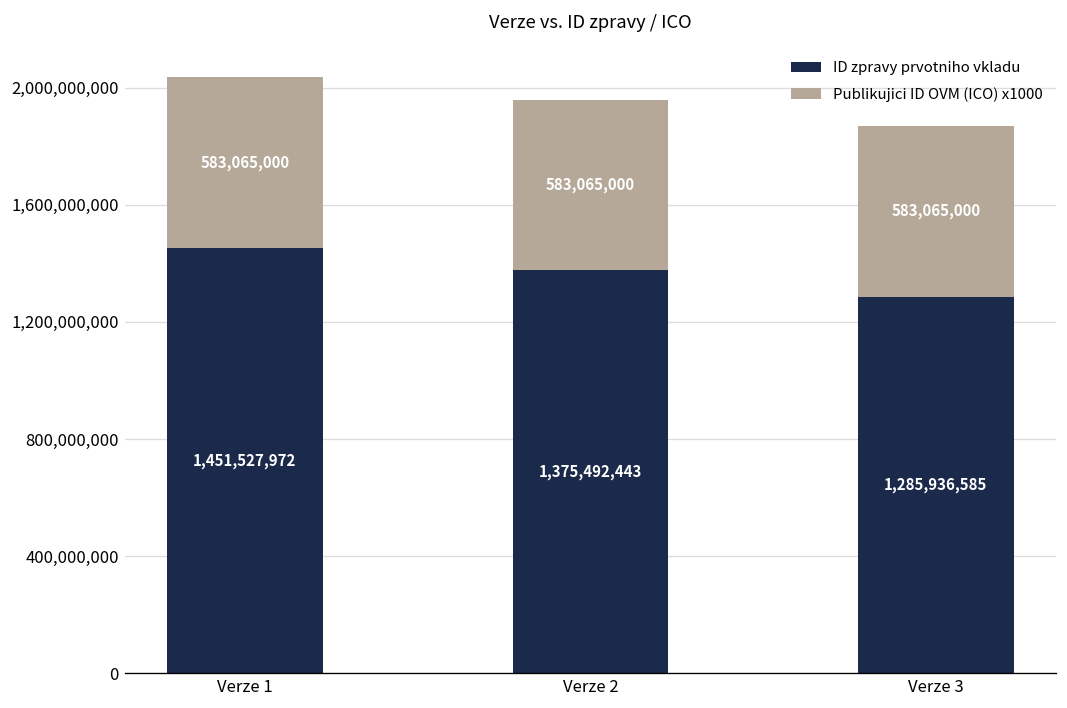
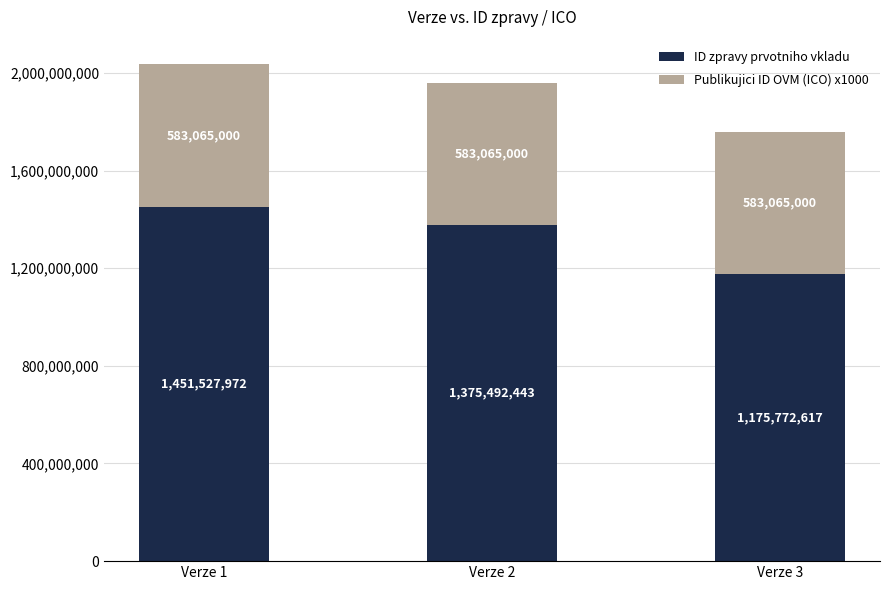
ID zpravy prvotniho vkladu, Verze 3: 1,285,936,585 -> 1,175,772,617
